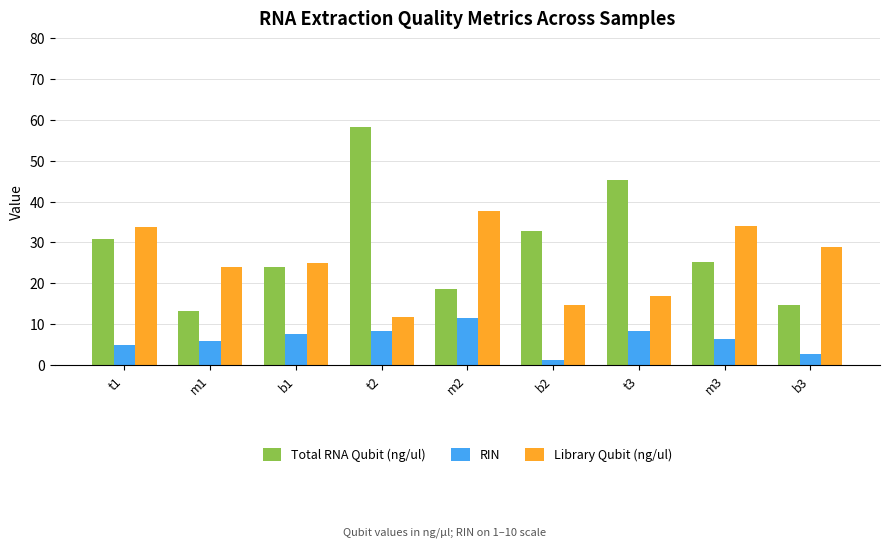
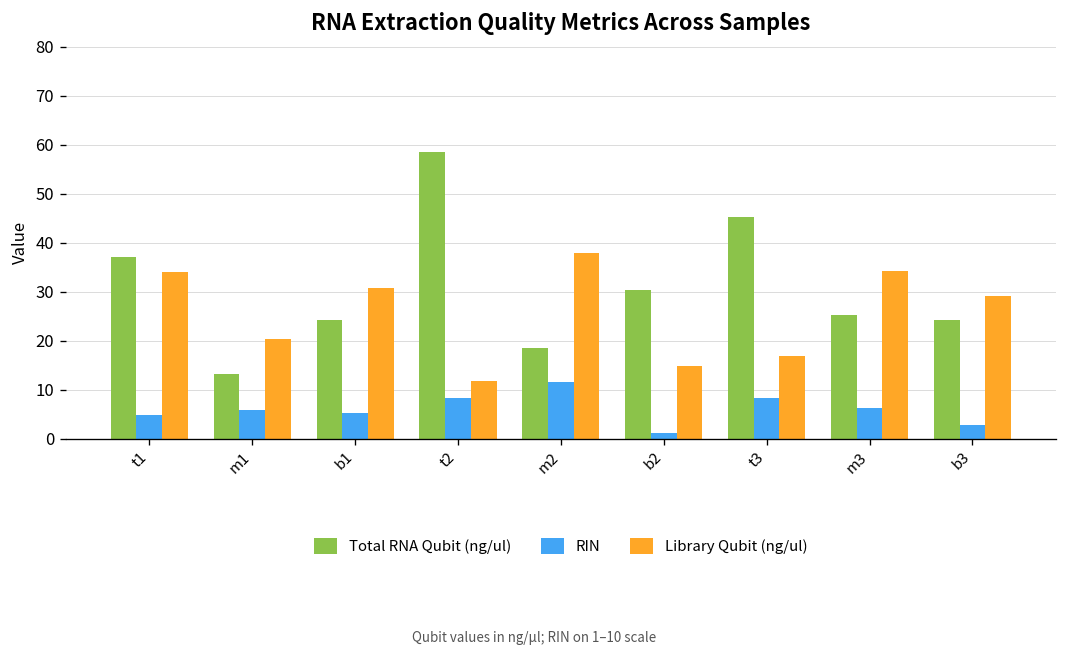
Total RNA Qubit (ng/ul), t1: 31 -> 37
Library Qubit (ng/ul), m1: 24 -> 20
RIN, b1: 8 -> 5
Library Qubit (ng/ul), b1: 25 -> 31
Total RNA Qubit (ng/ul), b2: 33 -> 30
Total RNA Qubit (ng/ul), b3: 15 -> 24
